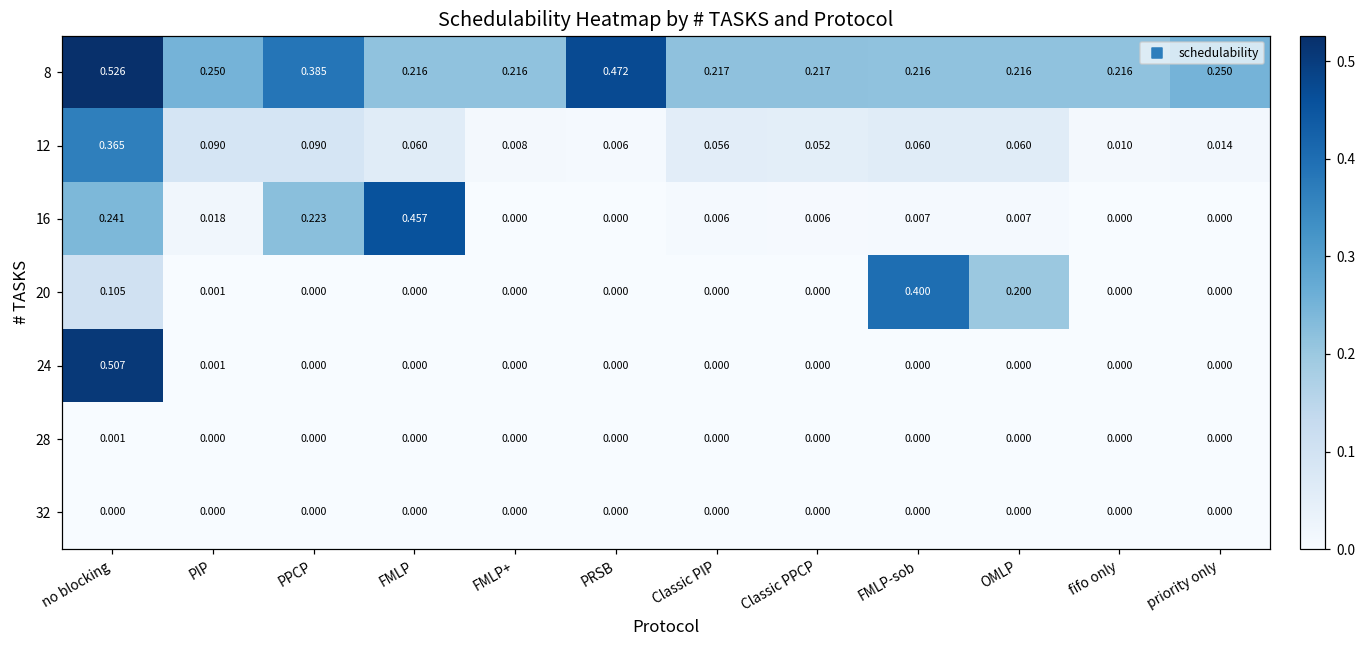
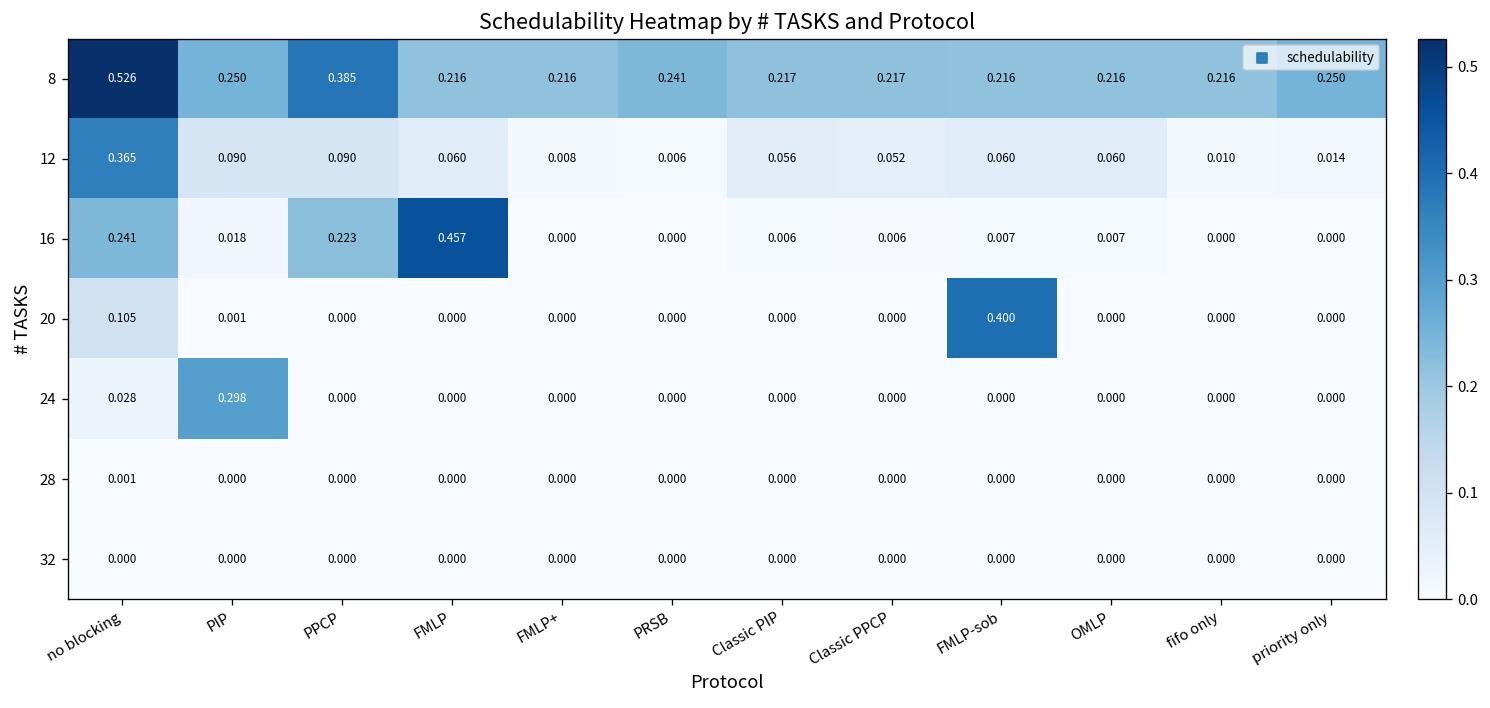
8, PRSB: 0.472 -> 0.241
20, OMLP: 0.200 -> 0.000
24, no blocking: 0.507 -> 0.028
24, PIP: 0.001 -> 0.298
